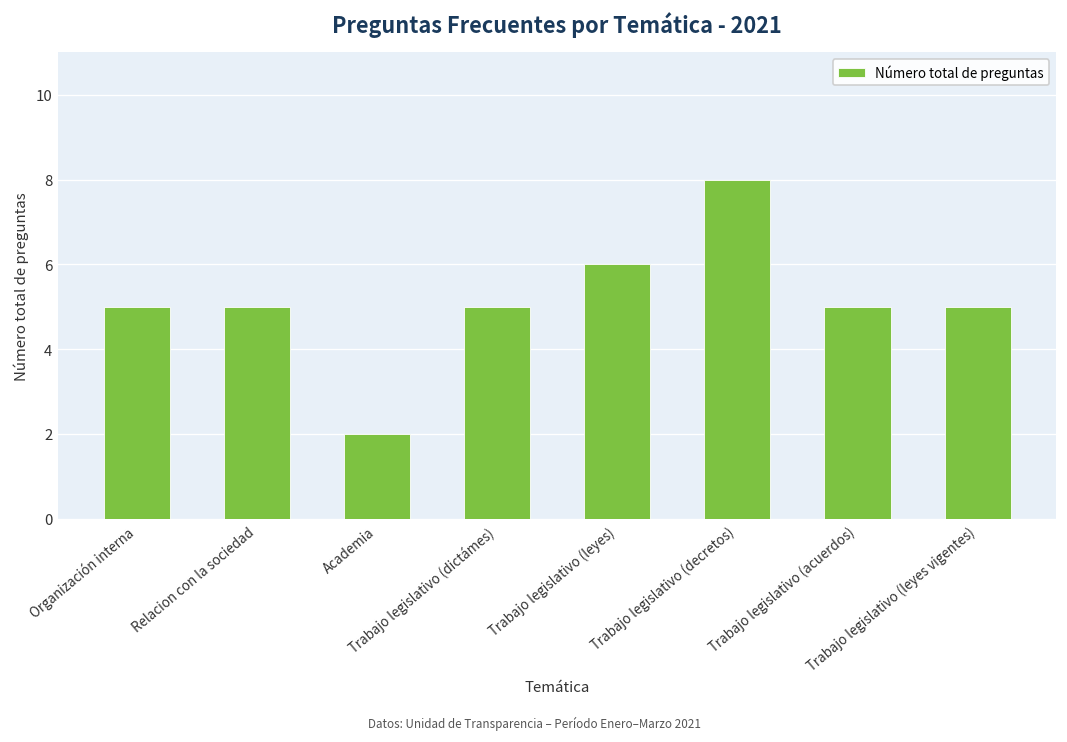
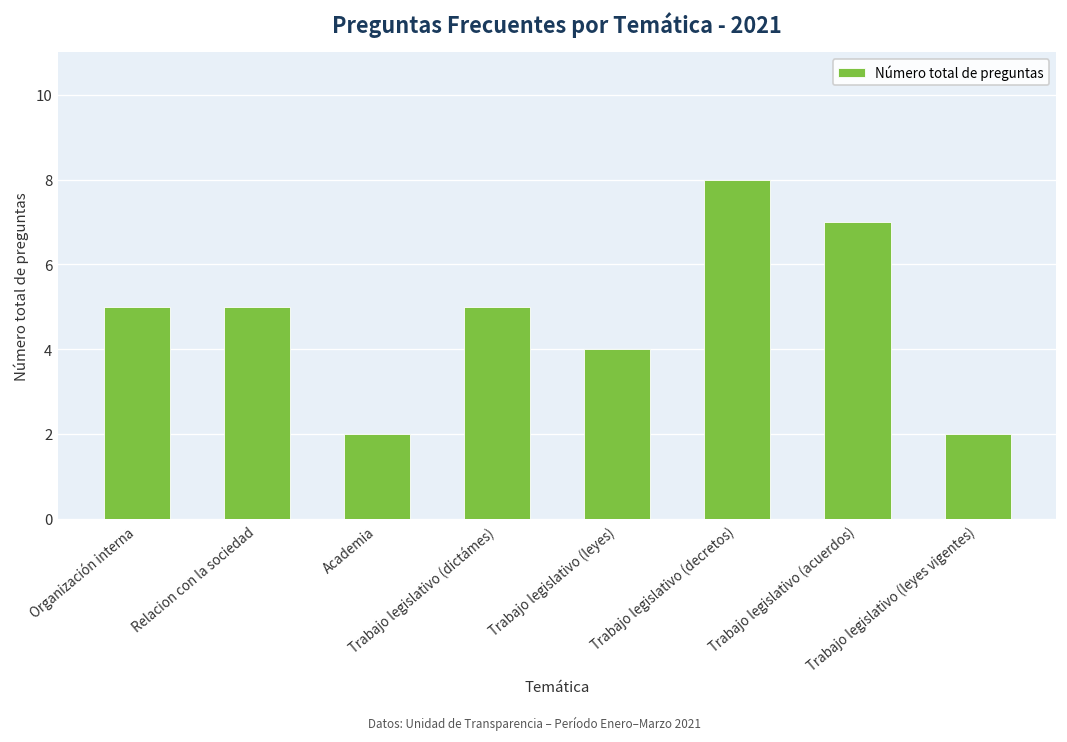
Trabajo legislativo (leyes): 6 -> 4
Trabajo legislativo (acuerdos): 5 -> 7
Trabajo legislativo (leyes vigentes): 5 -> 2
